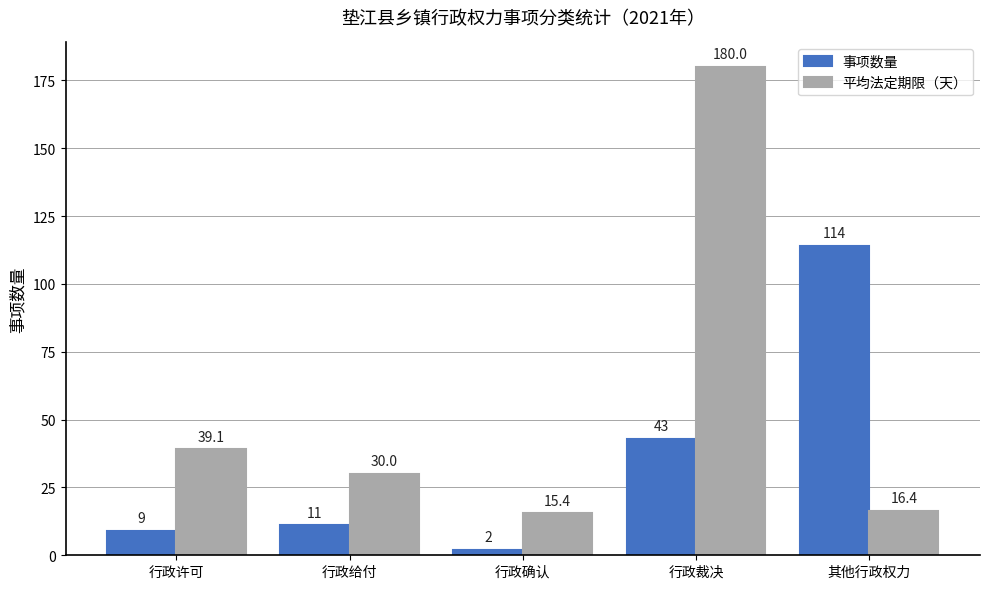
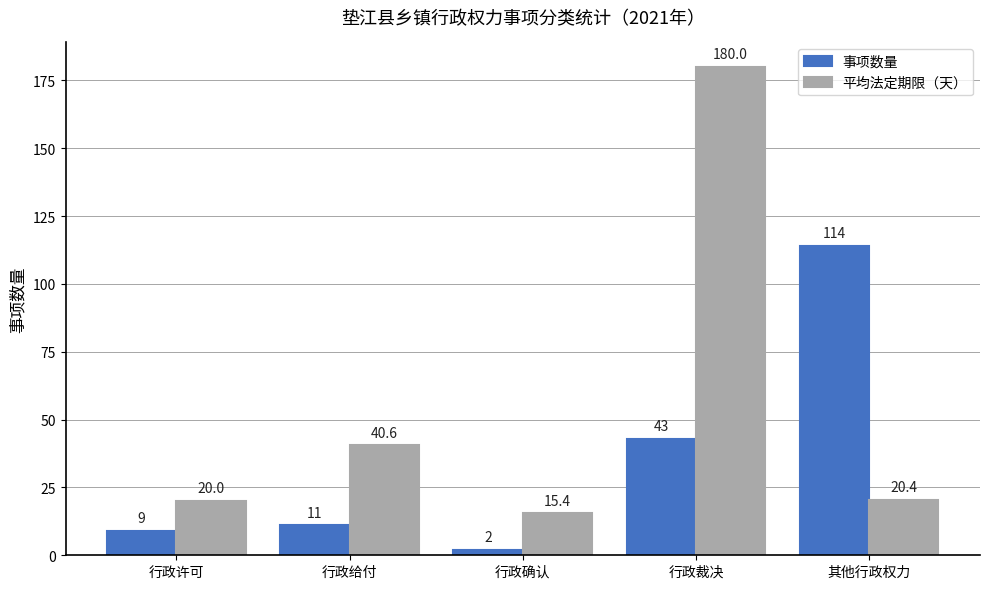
平均法定期限（天）, 行政许可: 39.1 -> 20.0
平均法定期限（天）, 行政给付: 30.0 -> 40.6
平均法定期限（天）, 其他行政权力: 16.4 -> 20.4
